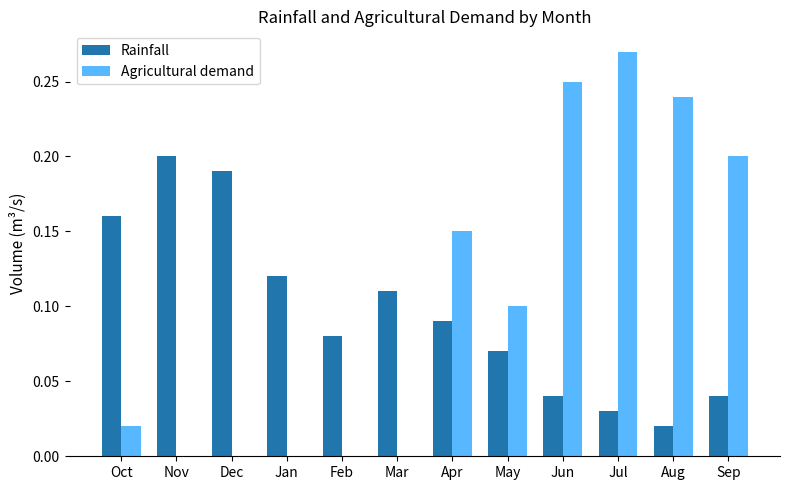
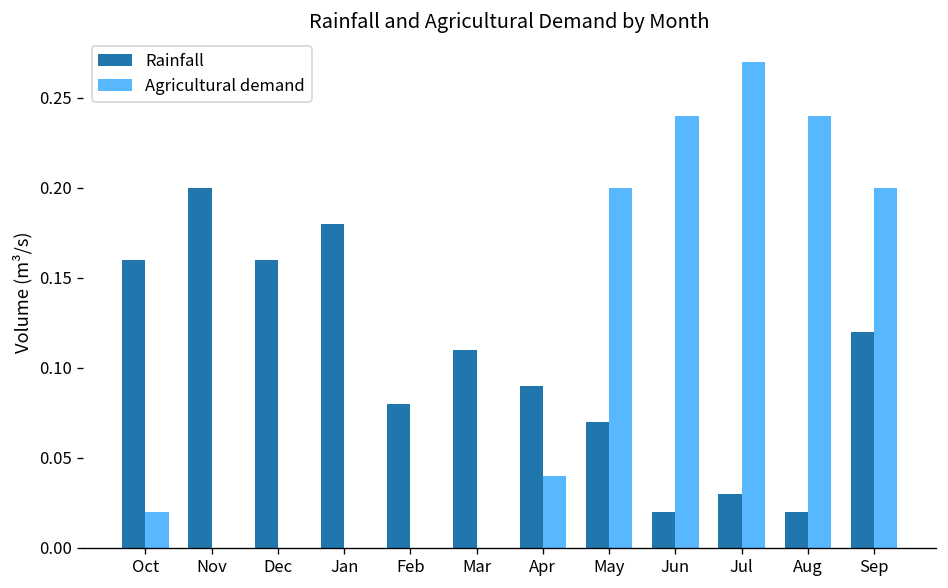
Rainfall, Dec: 0.19 -> 0.16
Rainfall, Jan: 0.12 -> 0.18
Agricultural demand, Apr: 0.15 -> 0.04
Agricultural demand, May: 0.1 -> 0.2
Rainfall, Jun: 0.04 -> 0.02
Agricultural demand, Jun: 0.25 -> 0.24
Rainfall, Sep: 0.04 -> 0.12
